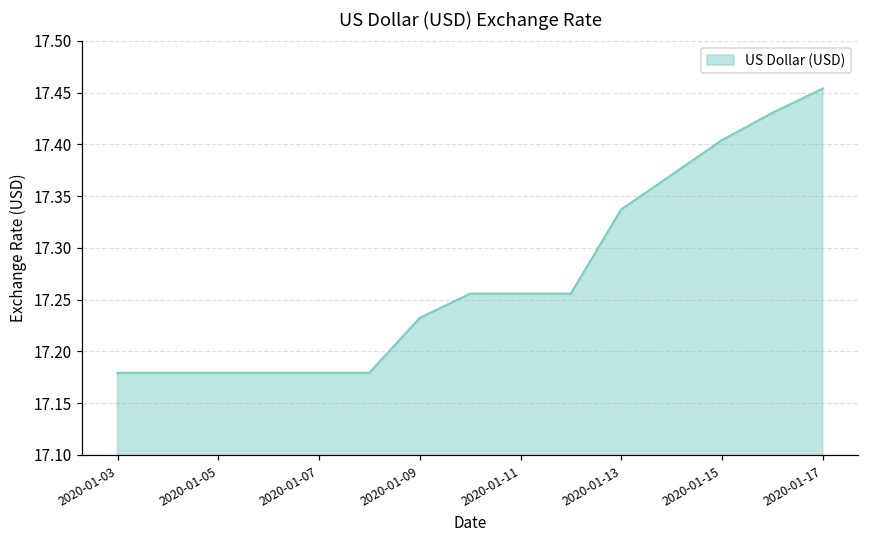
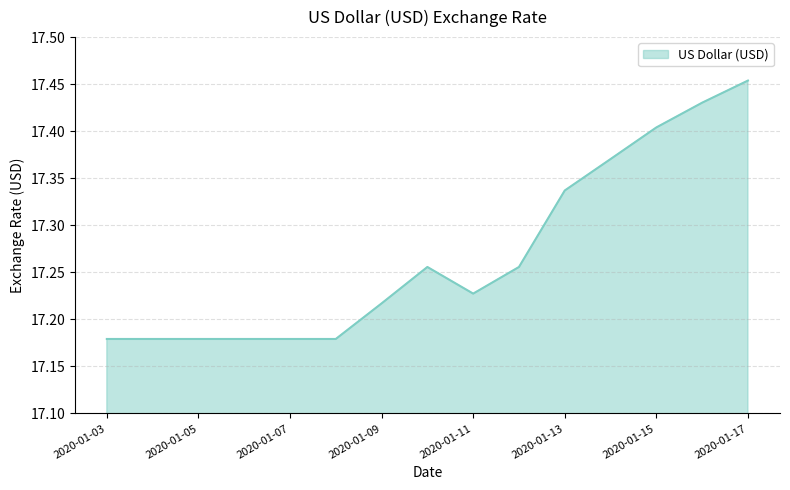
2020-01-09: 17.23 -> 17.22
2020-01-11: 17.26 -> 17.23
